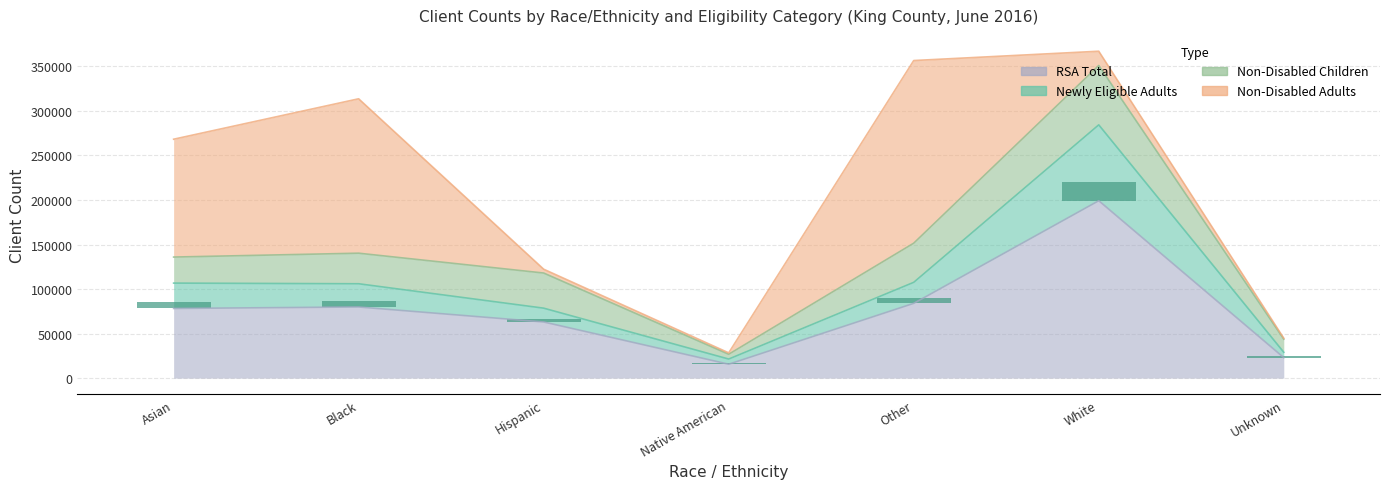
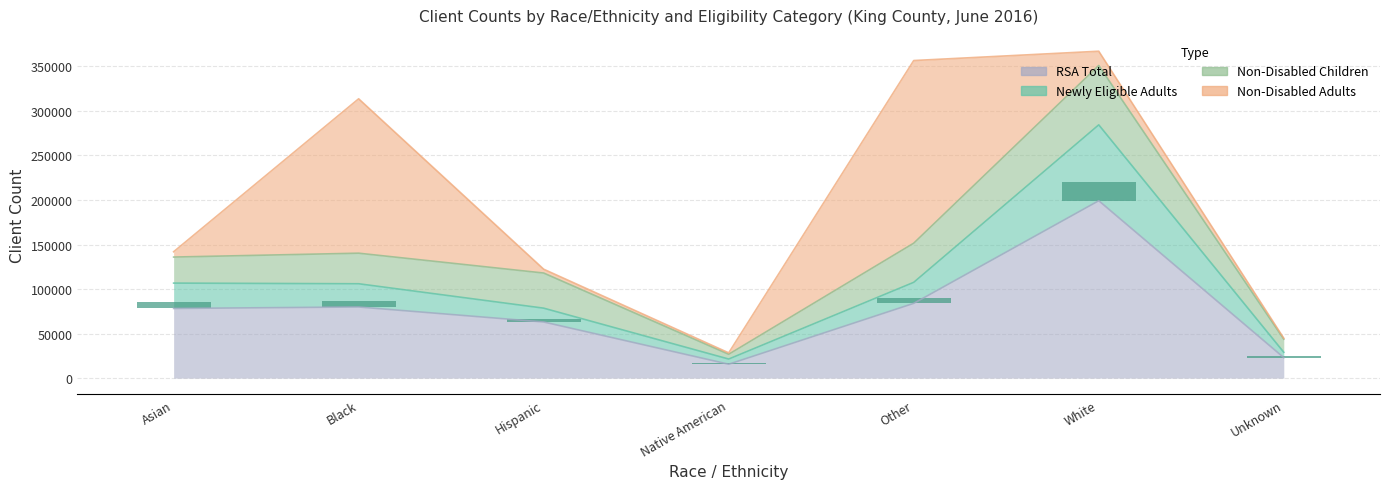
Non-Disabled Adults, Asian: 130000 -> 10000
